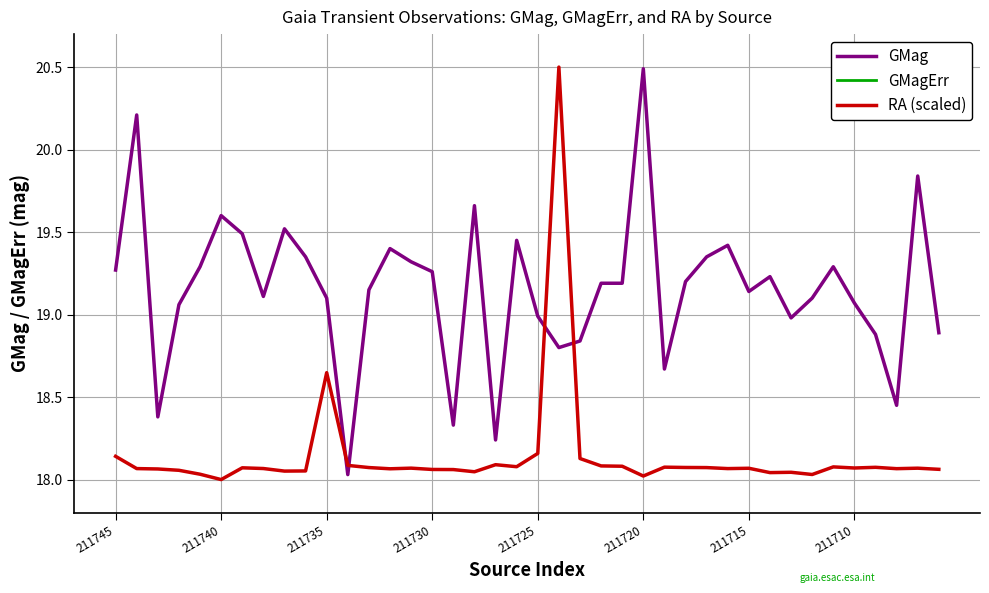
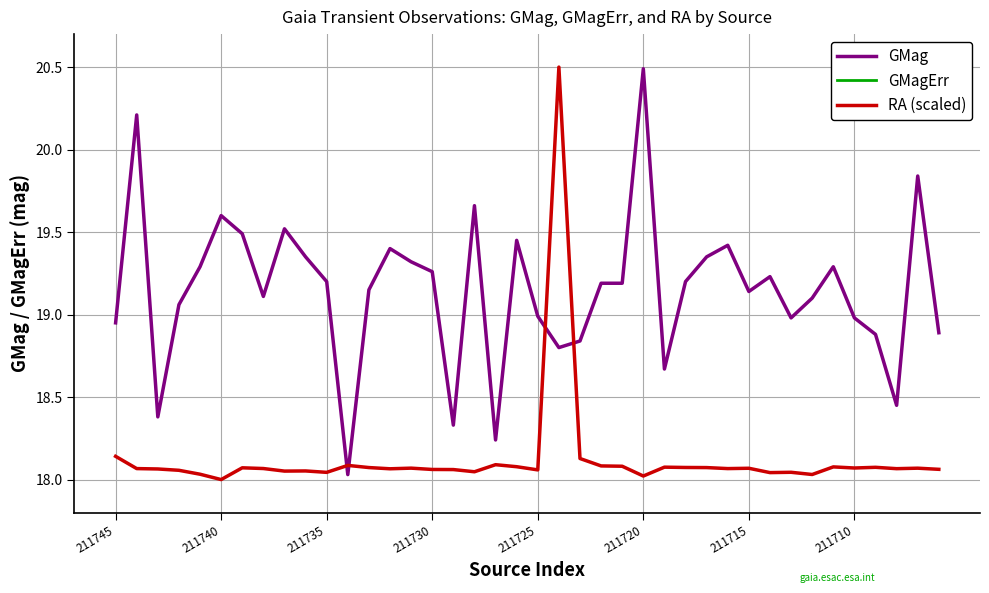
GMag, 211745: 19.27 -> 18.95
GMag, 211735: 19.1 -> 19.2
RA (scaled), 211735: 18.65 -> 18.04
RA (scaled), 211725: 18.16 -> 18.06
GMag, 211710: 19.07 -> 18.98
